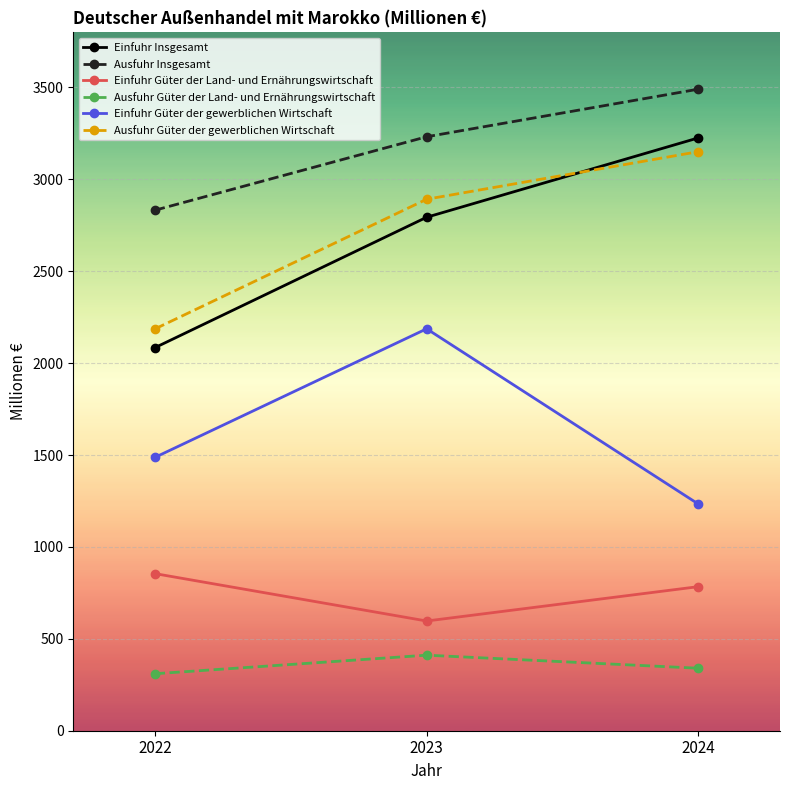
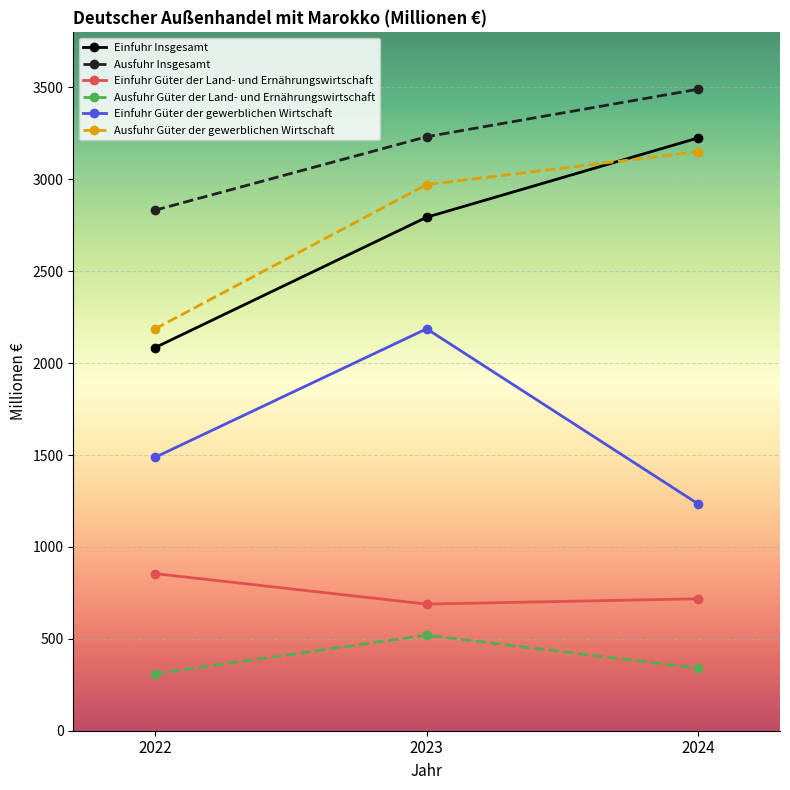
Einfuhr Güter der Land- und Ernährungswirtschaft, 2023: 600 -> 690
Ausfuhr Güter der Land- und Ernährungswirtschaft, 2023: 410 -> 520
Ausfuhr Güter der gewerblichen Wirtschaft, 2023: 2890 -> 2970
Einfuhr Güter der Land- und Ernährungswirtschaft, 2024: 780 -> 720
